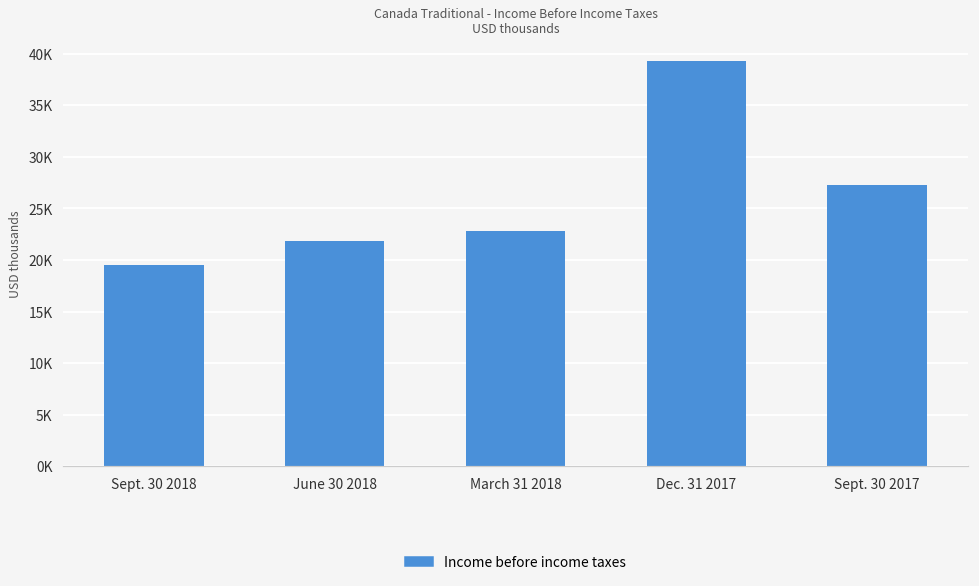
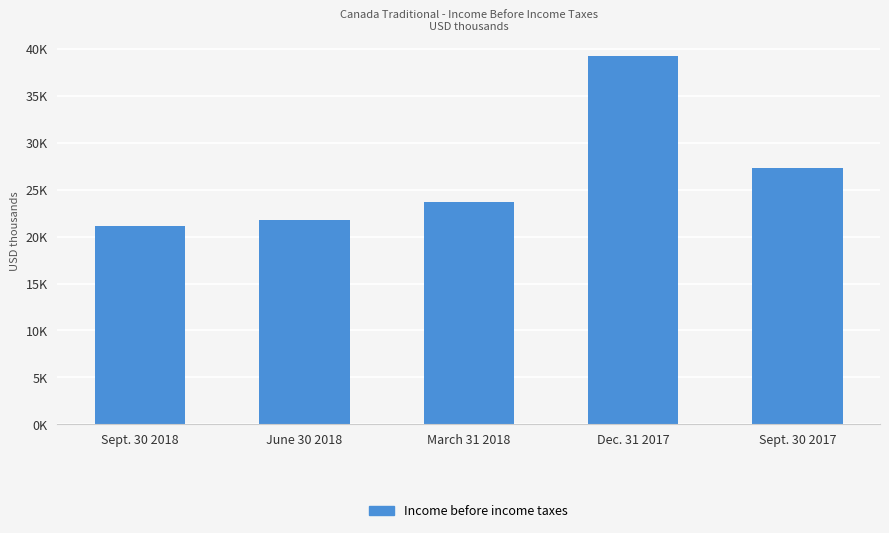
Sept. 30 2018: 19000 -> 21000
March 31 2018: 23000 -> 24000
